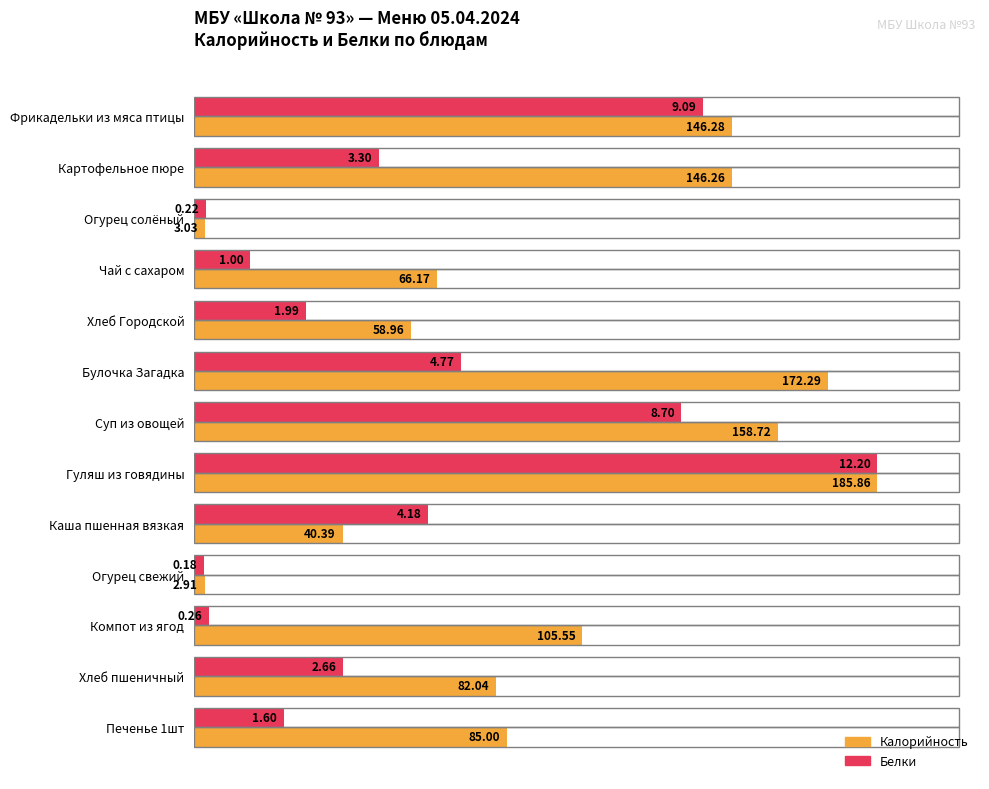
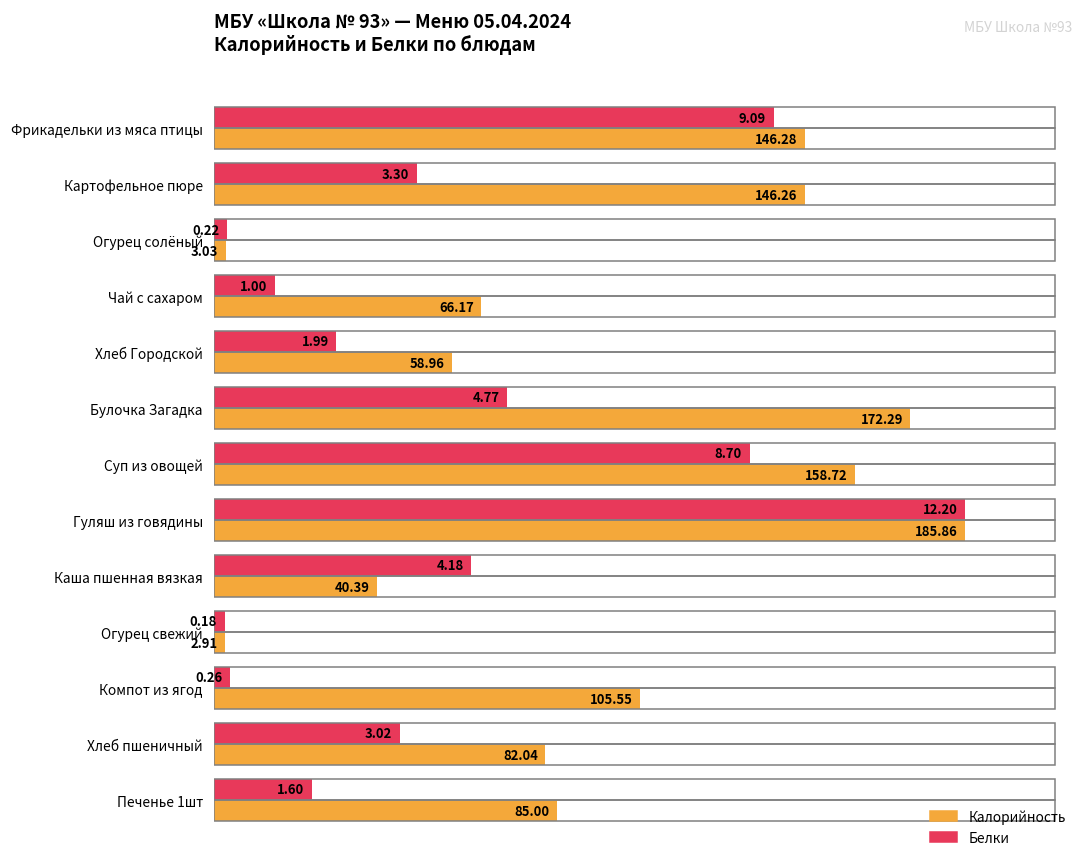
Белки, Хлеб пшеничный: 2.66 -> 3.02
